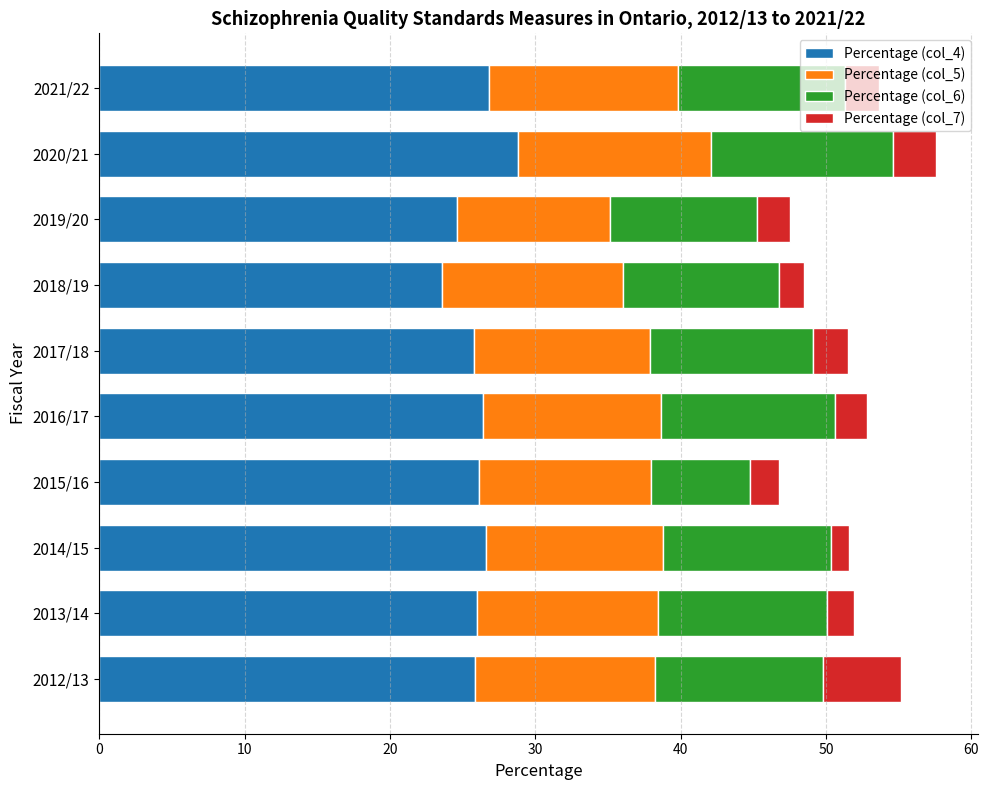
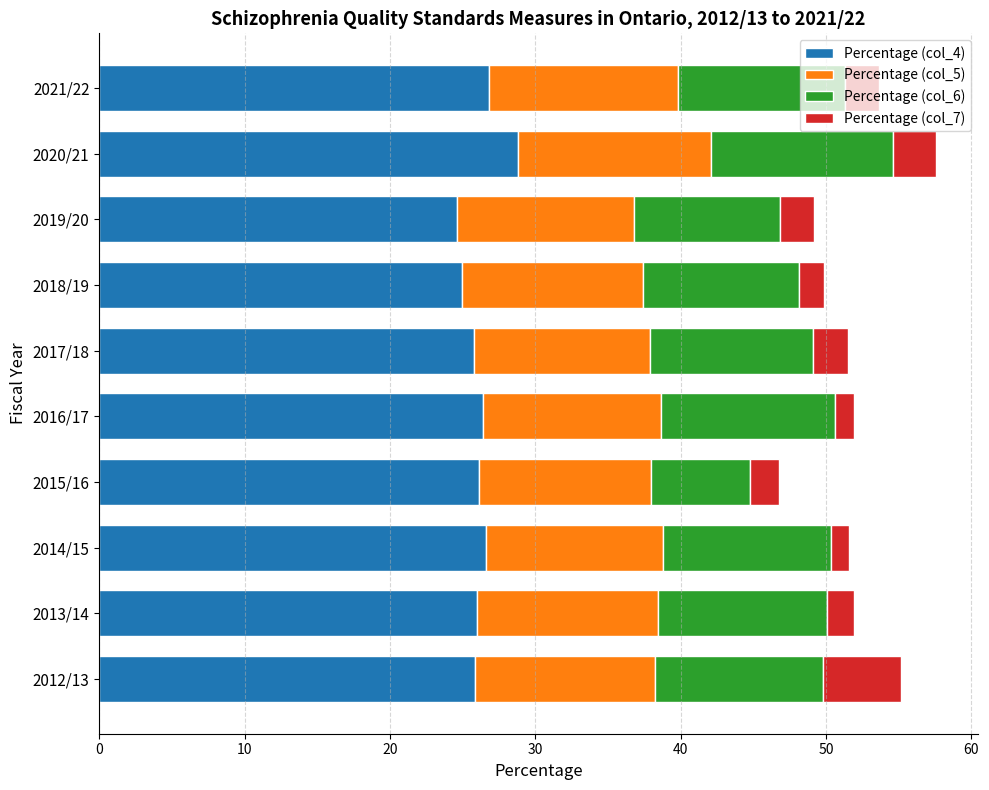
Percentage (col_5), 2019/20: 10.6 -> 12.2
Percentage (col_4), 2018/19: 23.6 -> 24.9
Percentage (col_7), 2016/17: 2.2 -> 1.3
